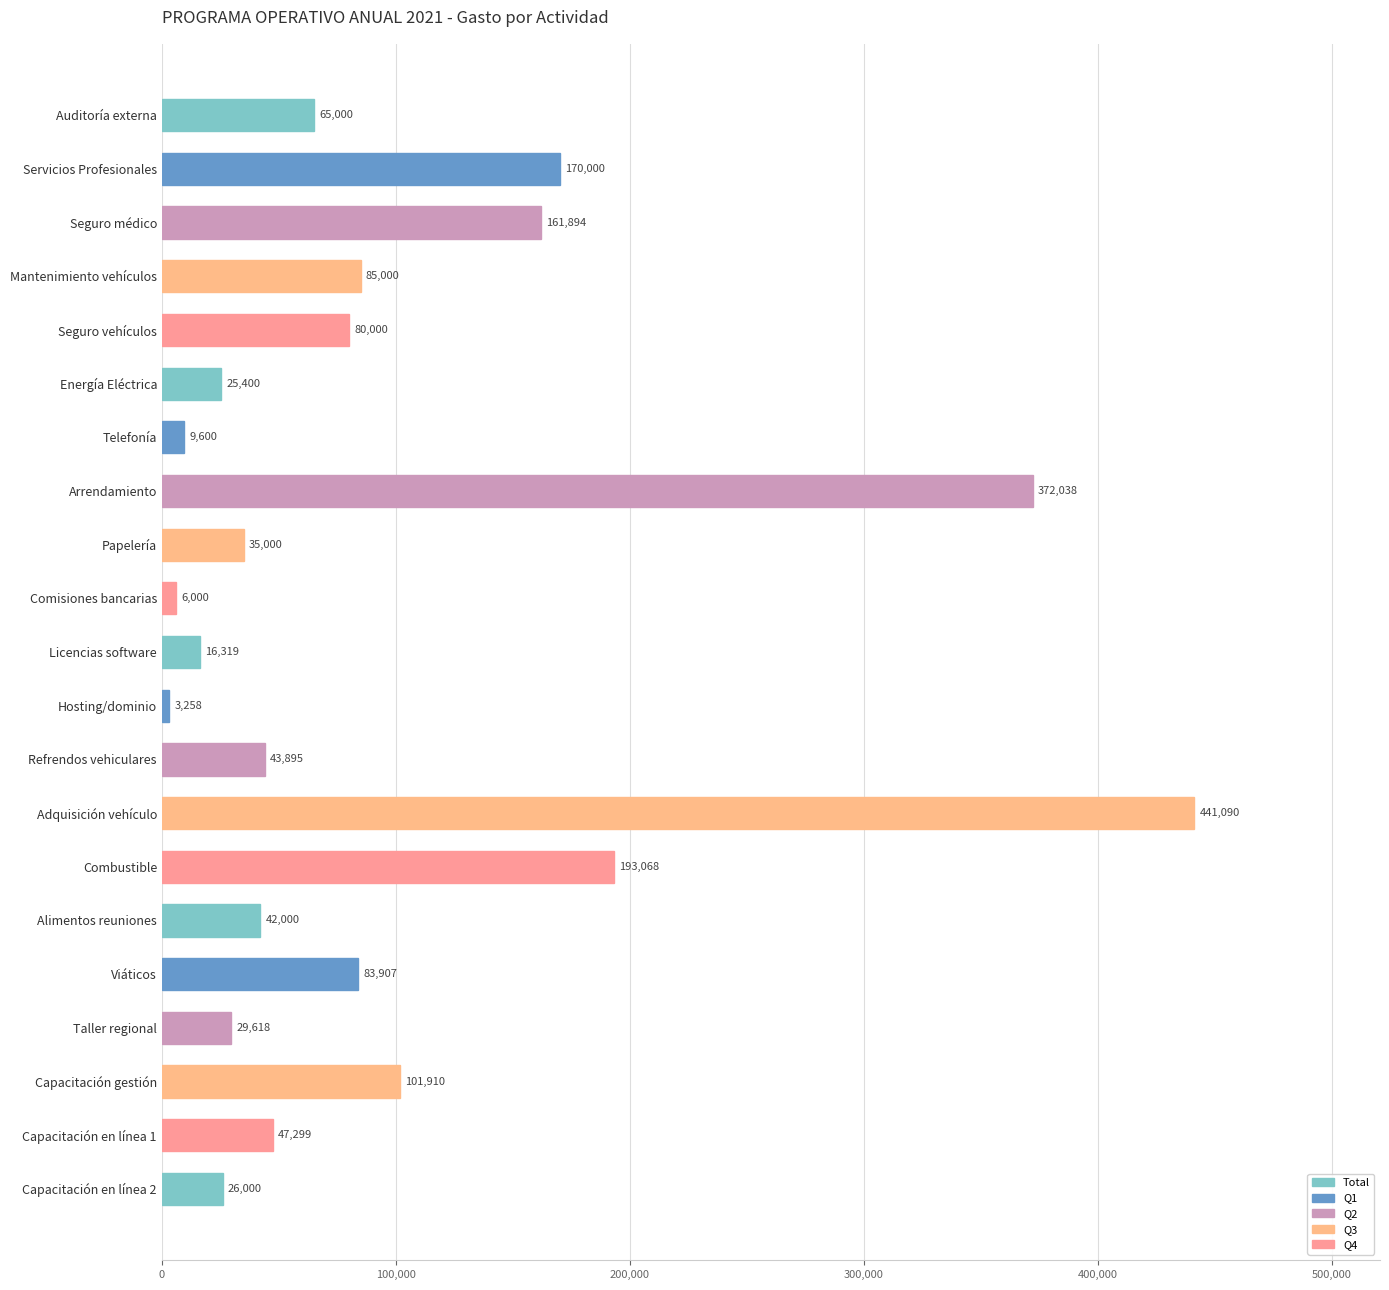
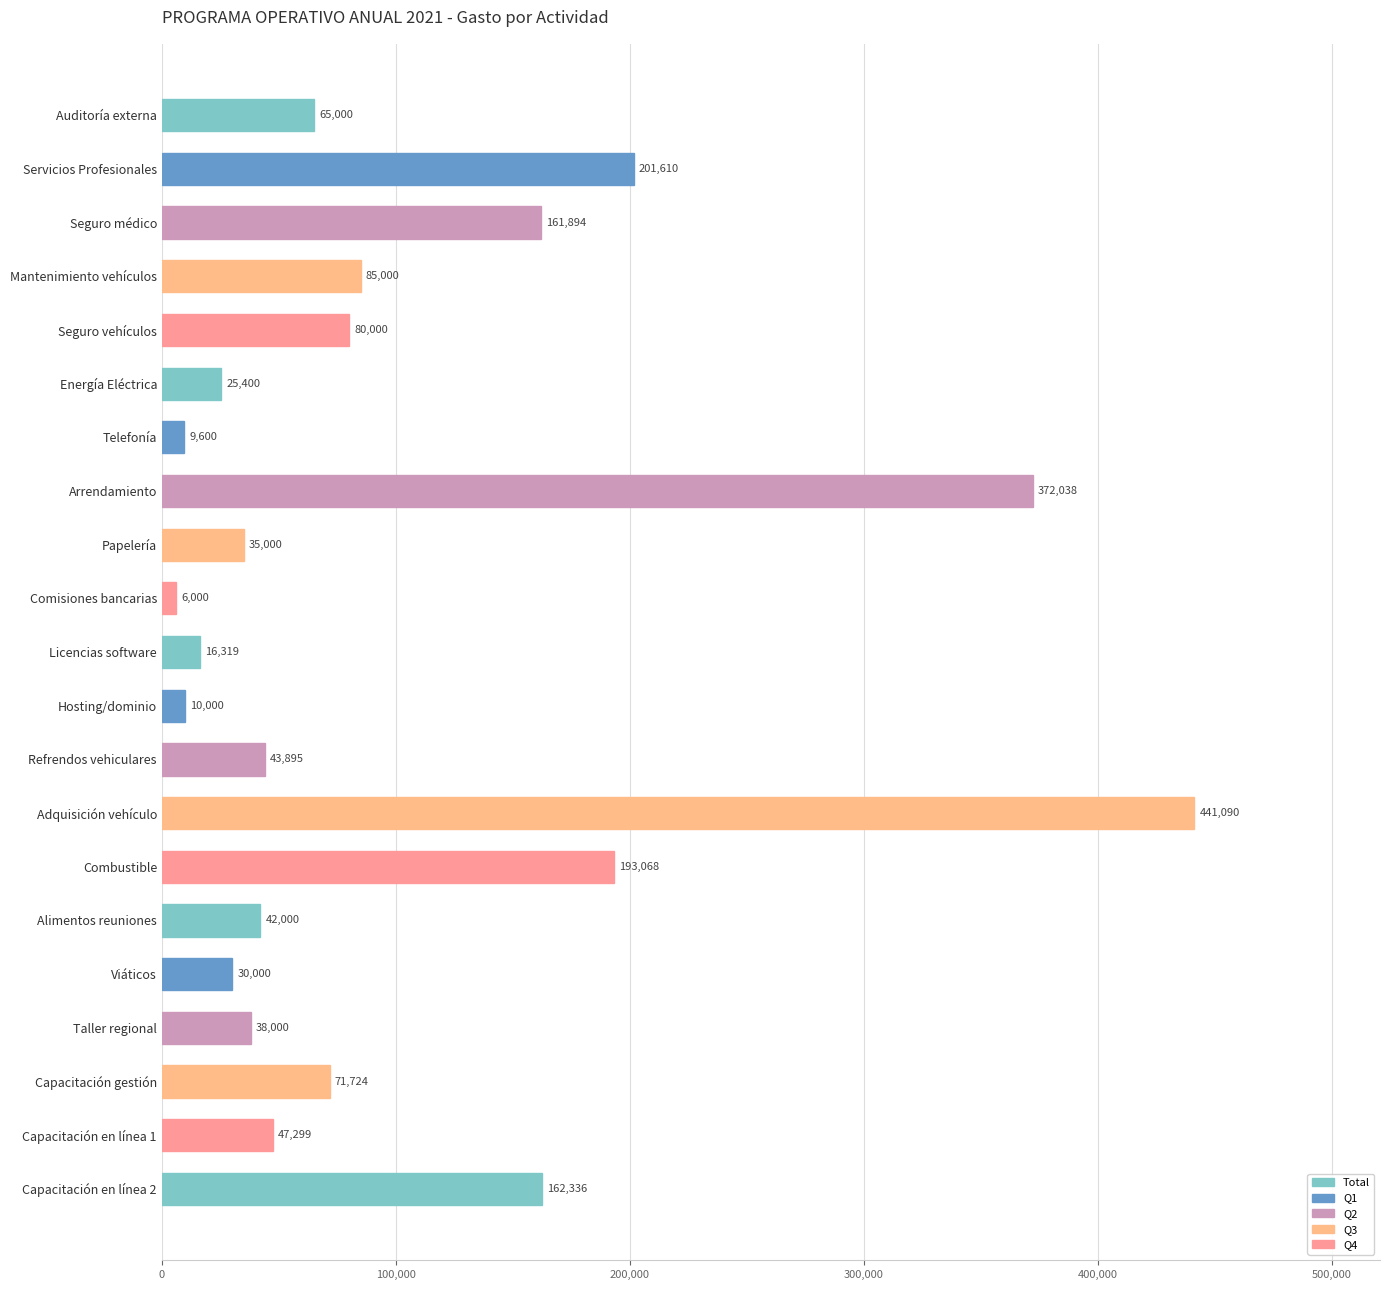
Servicios Profesionales: 170,000 -> 201,610
Hosting/dominio: 3,258 -> 10,000
Viáticos: 83,907 -> 30,000
Taller regional: 29,618 -> 38,000
Capacitación gestión: 101,910 -> 71,724
Capacitación en línea 2: 26,000 -> 162,336
